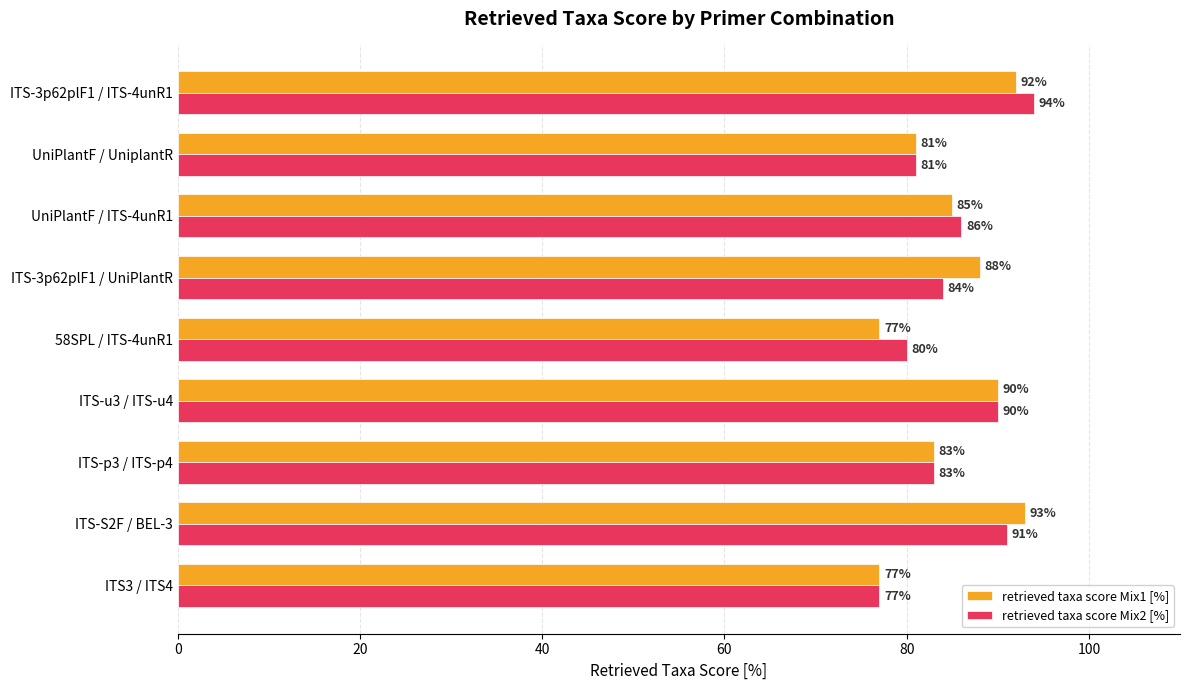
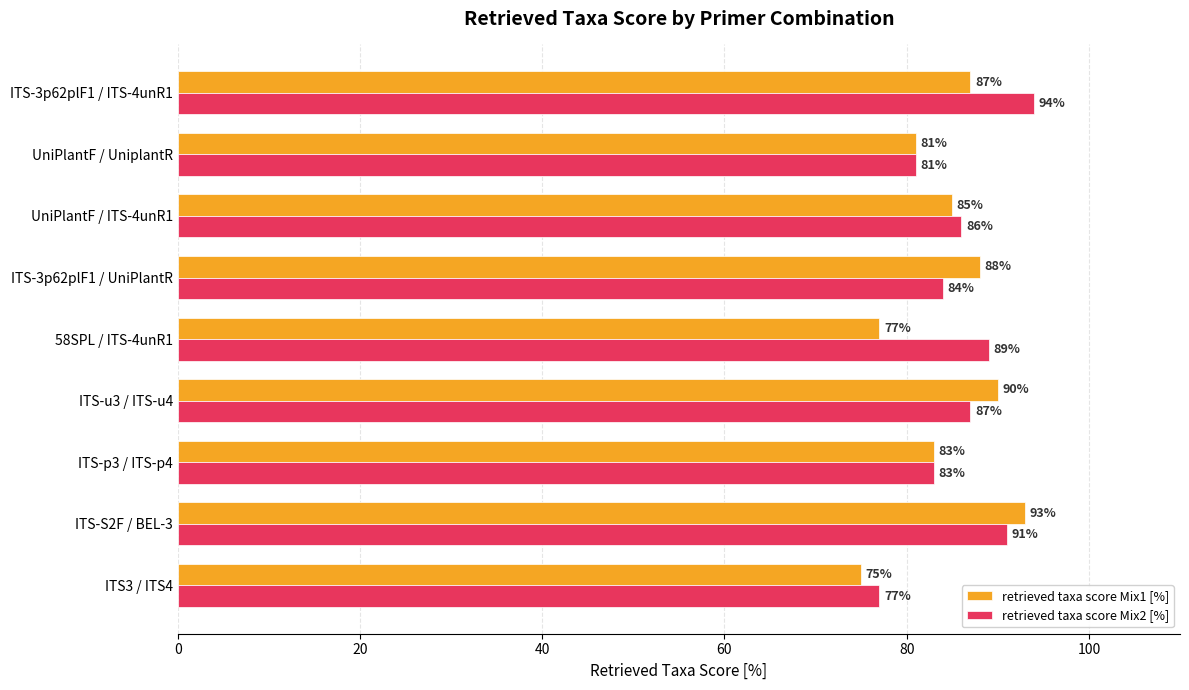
retrieved taxa score Mix1 [%], ITS-3p62plF1 / ITS-4unR1: 92% -> 87%
retrieved taxa score Mix2 [%], 58SPL / ITS-4unR1: 80% -> 89%
retrieved taxa score Mix2 [%], ITS-u3 / ITS-u4: 90% -> 87%
retrieved taxa score Mix1 [%], ITS3 / ITS4: 77% -> 75%
